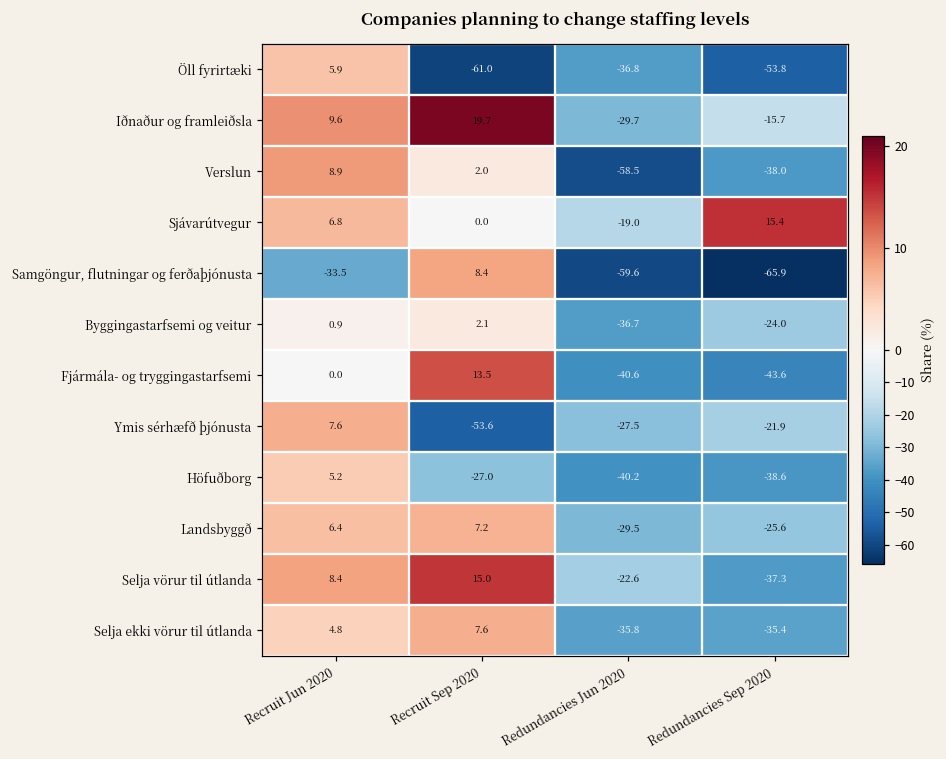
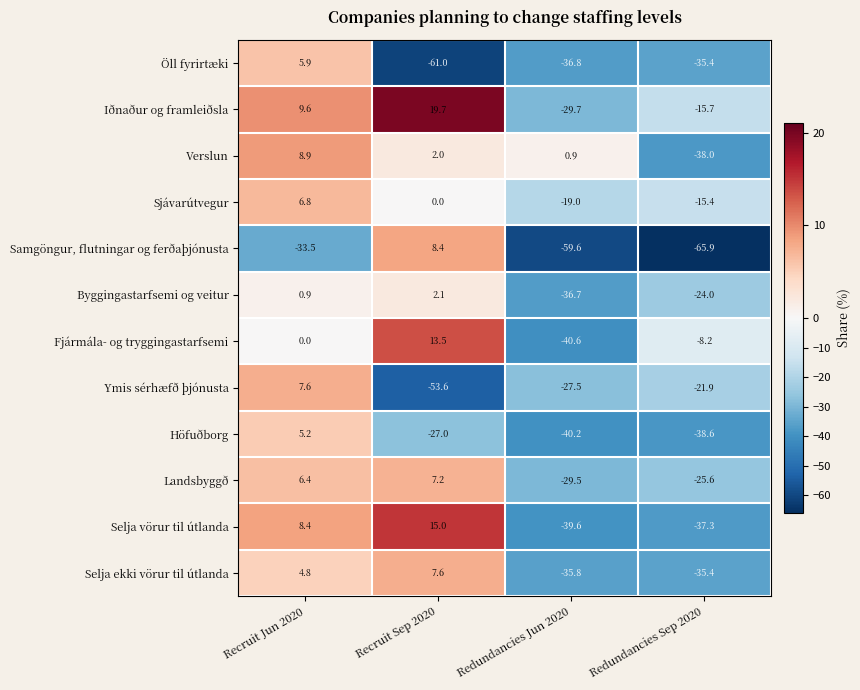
Öll fyrirtæki, Redundancies Sep 2020: -53.8 -> -35.4
Verslun, Redundancies Jun 2020: -58.5 -> 0.9
Sjávarútvegur, Redundancies Sep 2020: 15.4 -> -15.4
Fjármála- og tryggingastarfsemi, Redundancies Sep 2020: -43.6 -> -8.2
Selja vörur til útlanda, Redundancies Jun 2020: -22.6 -> -39.6
